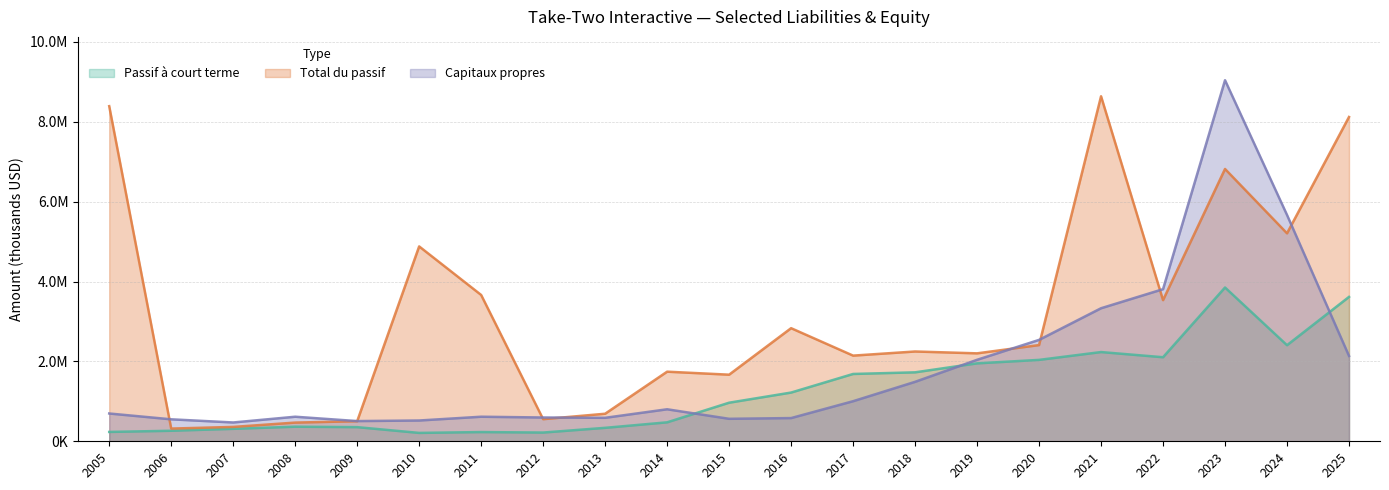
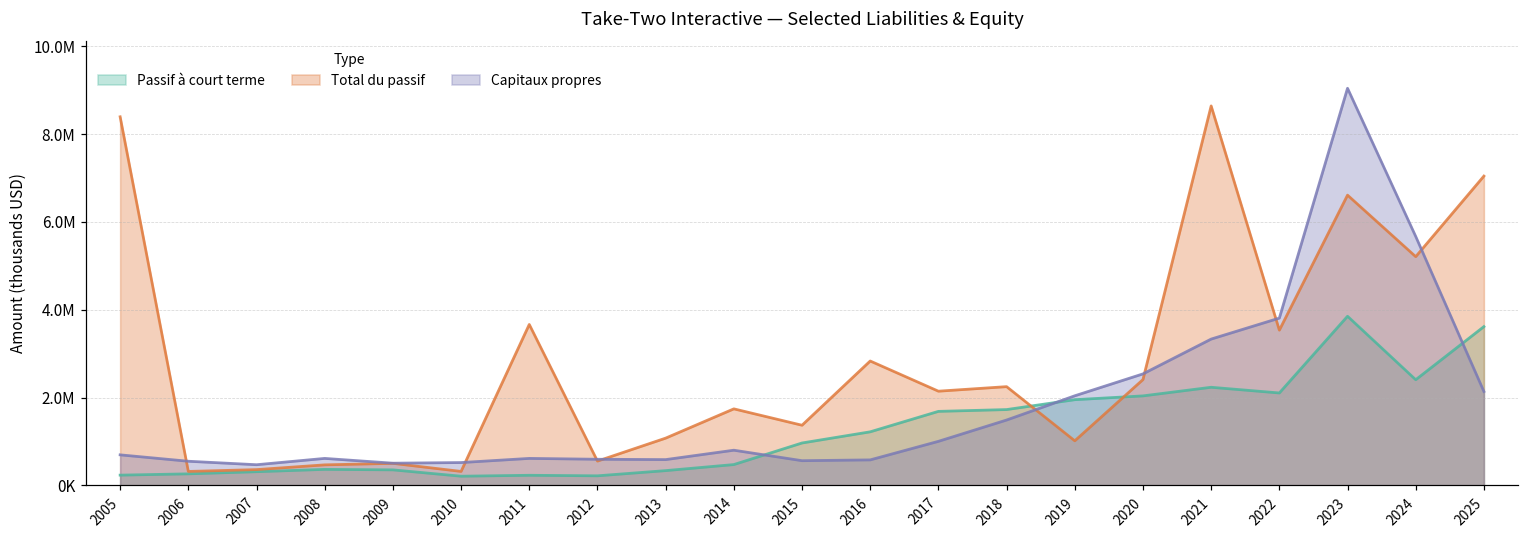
Total du passif, 2010: 4900000 -> 300000
Total du passif, 2013: 700000 -> 1100000
Total du passif, 2015: 1700000 -> 1400000
Total du passif, 2019: 2200000 -> 1000000
Total du passif, 2023: 6800000 -> 6600000
Total du passif, 2025: 8100000 -> 7000000
